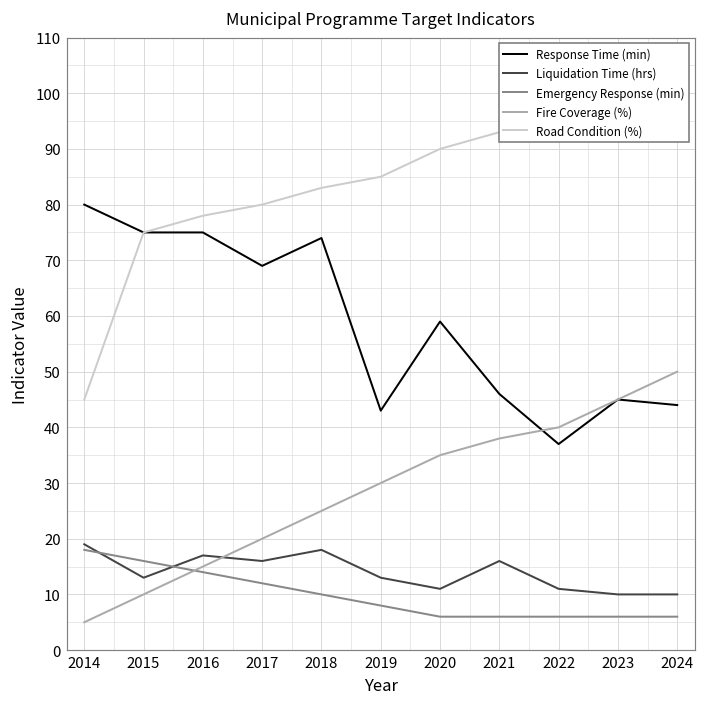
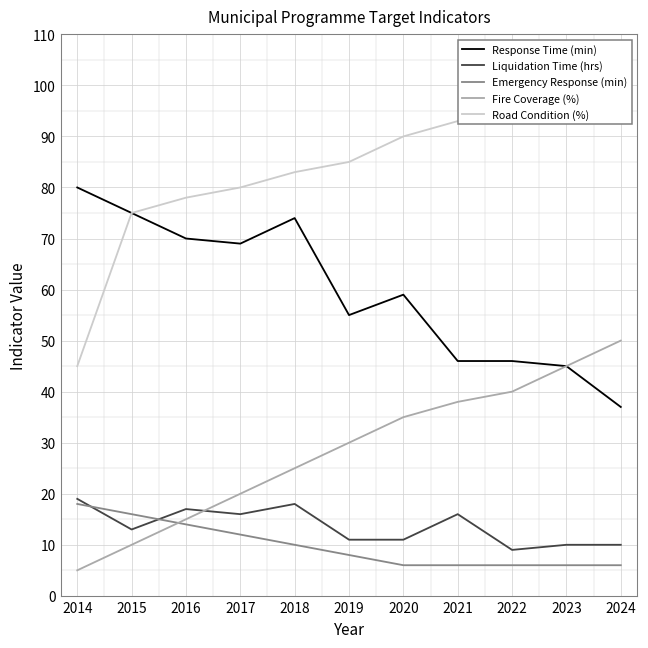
Response Time (min), 2016: 75 -> 70
Response Time (min), 2019: 43 -> 55
Liquidation Time (hrs), 2019: 13 -> 11
Response Time (min), 2022: 37 -> 46
Liquidation Time (hrs), 2022: 11 -> 9
Response Time (min), 2024: 44 -> 37
